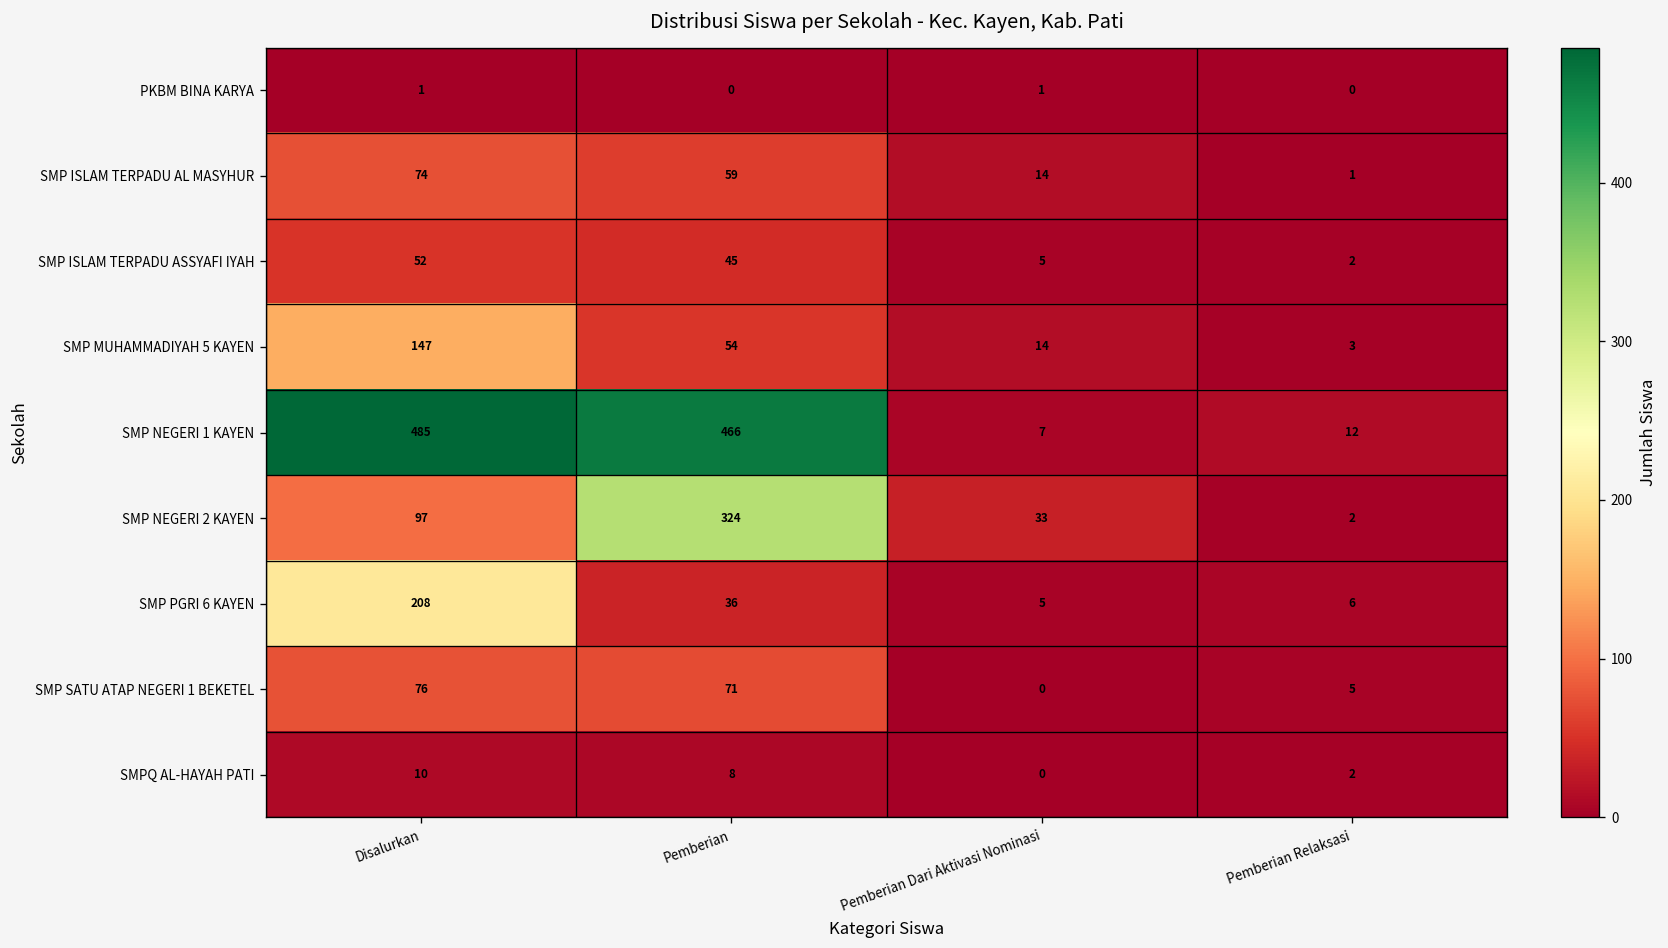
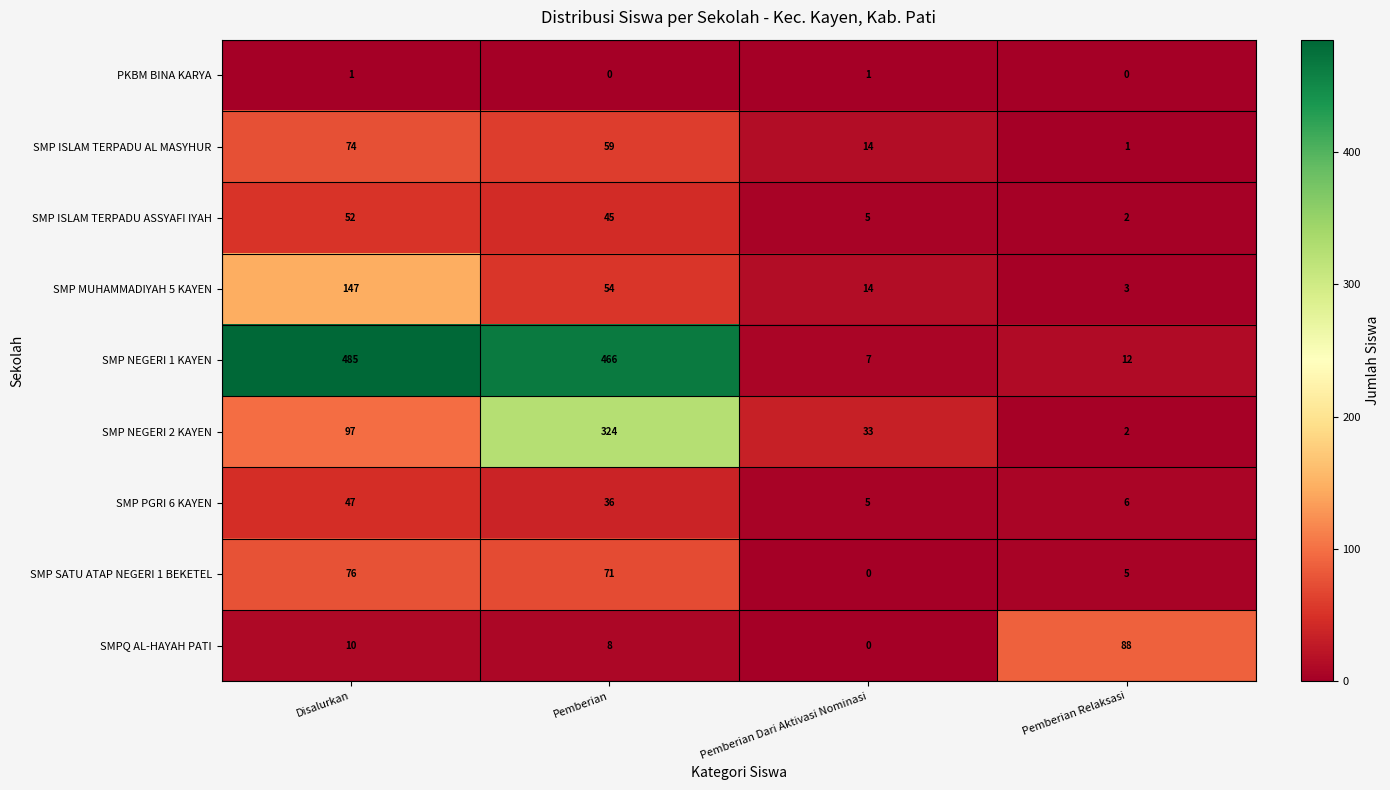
SMP PGRI 6 KAYEN, Disalurkan: 208 -> 47
SMPQ AL-HAYAH PATI, Pemberian Relaksasi: 2 -> 88
